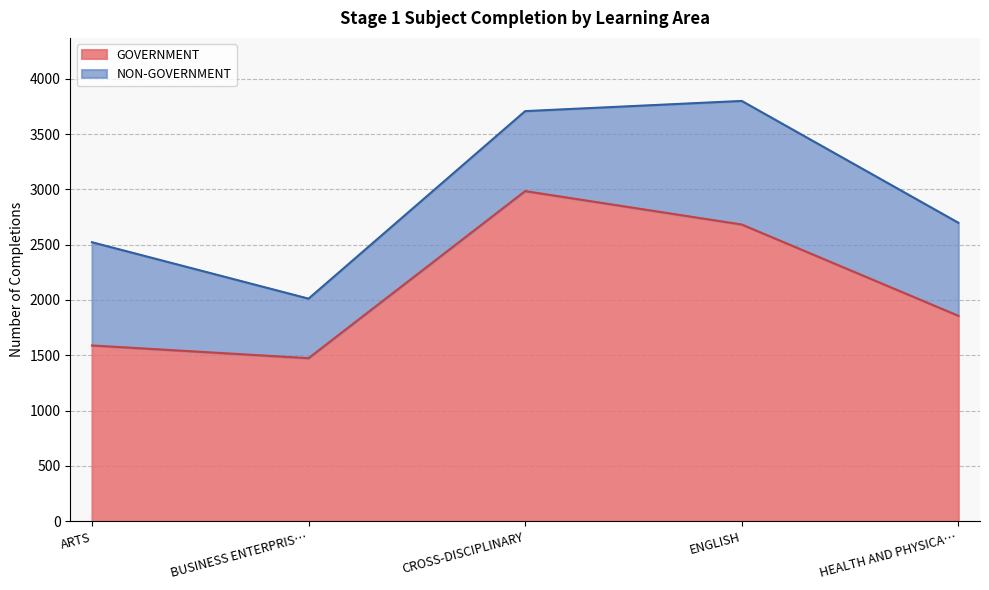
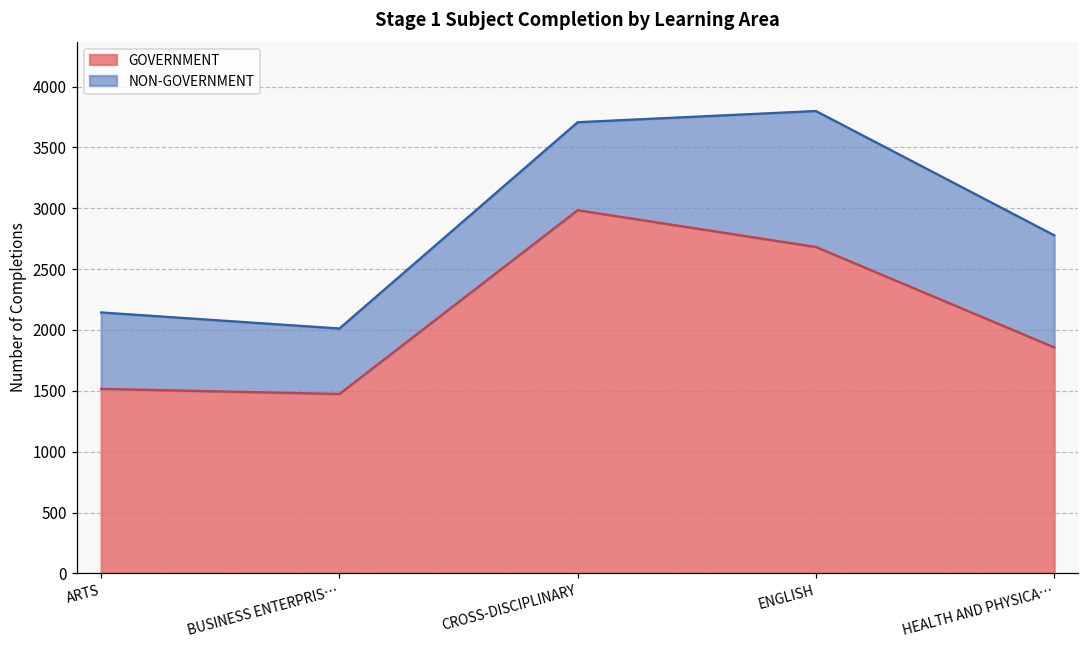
GOVERNMENT, ARTS: 1590 -> 1520
NON-GOVERNMENT, ARTS: 2520 -> 2140
NON-GOVERNMENT, HEALTH AND PHYSICA…: 2700 -> 2780
